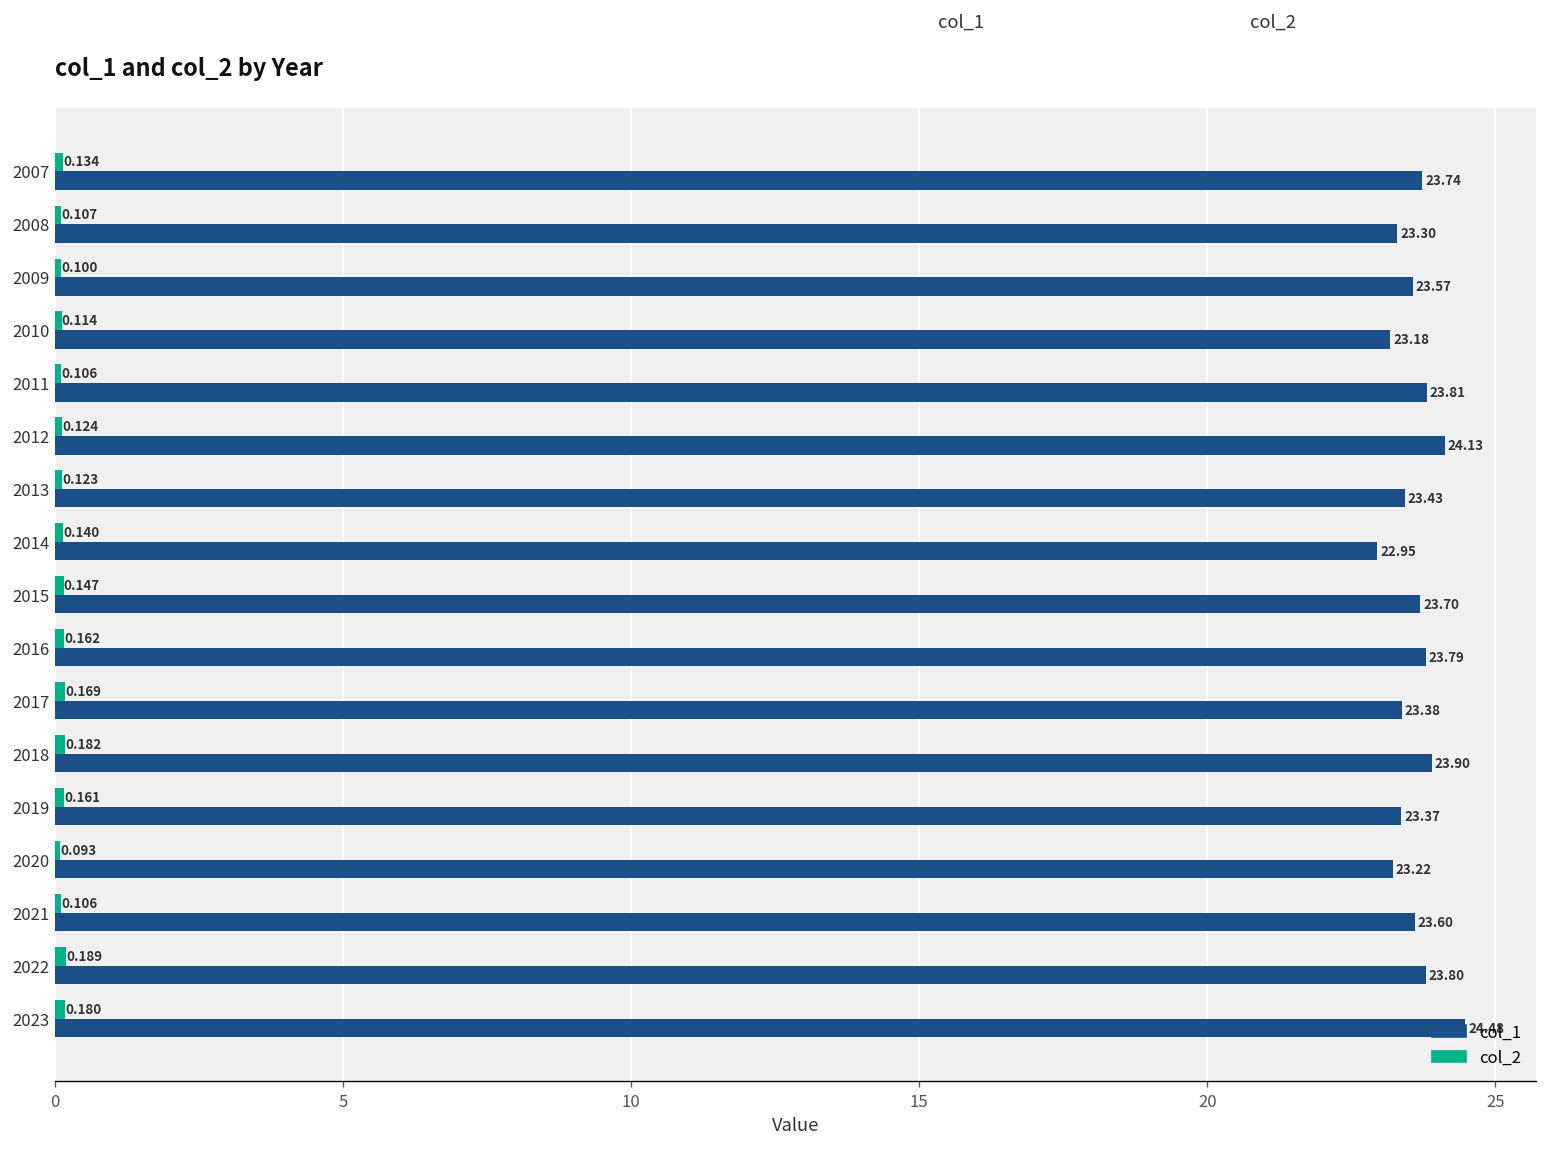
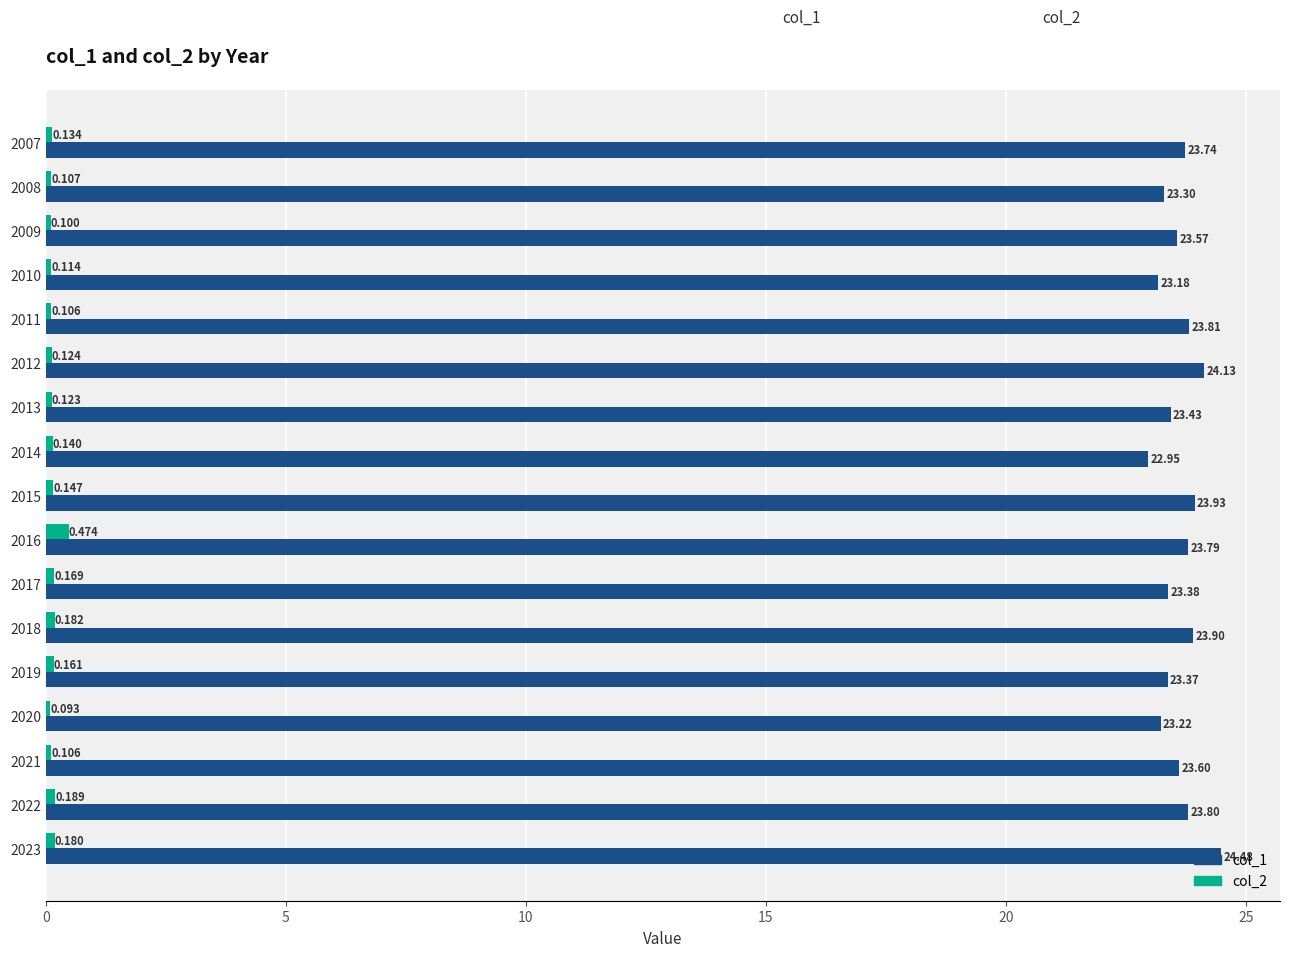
col_1, 2015: 23.70 -> 23.93
col_2, 2016: 0.162 -> 0.474
